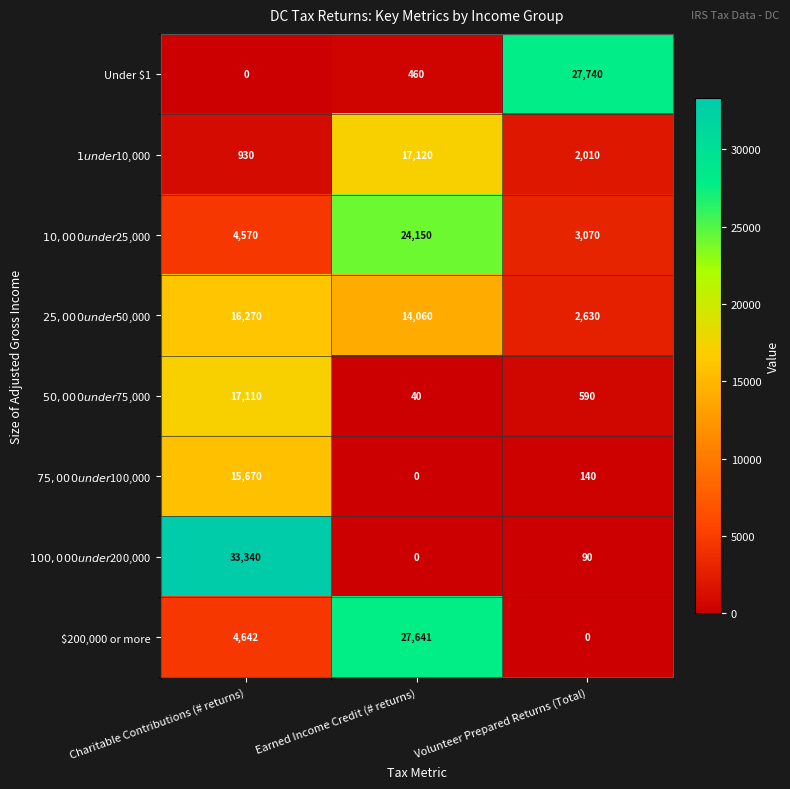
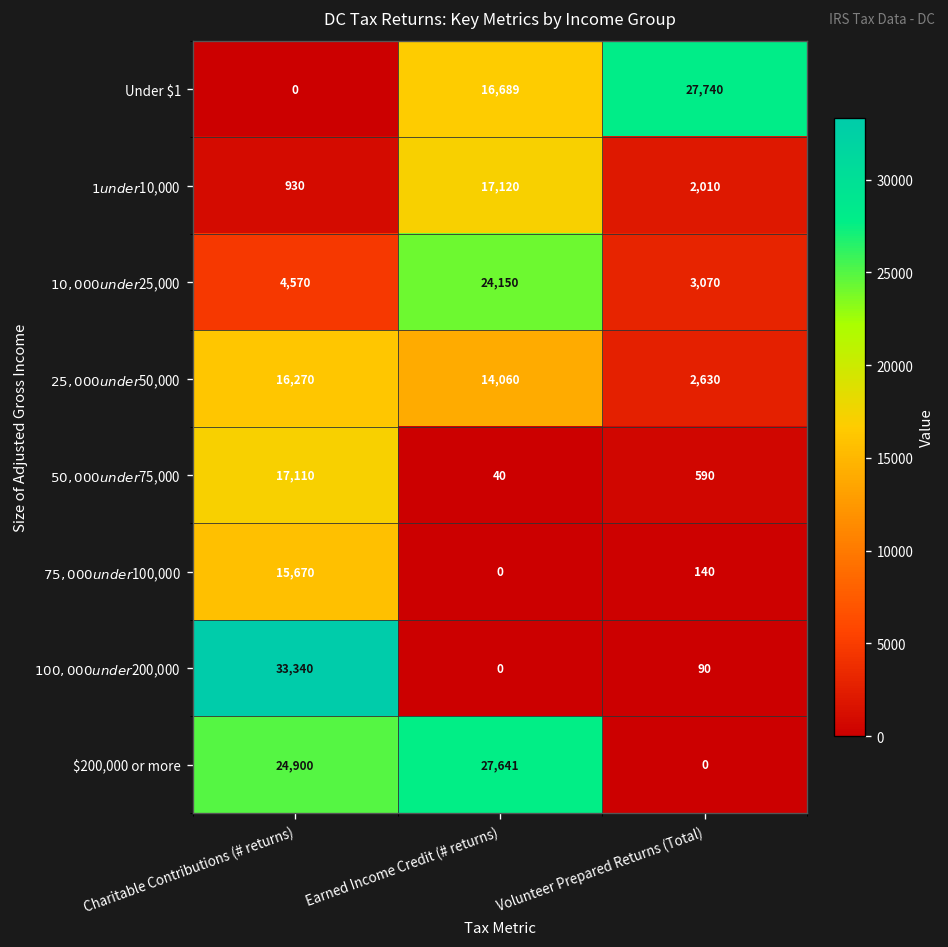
Under $1, Earned Income Credit (# returns): 460 -> 16,689
$200,000 or more, Charitable Contributions (# returns): 4,642 -> 24,900
